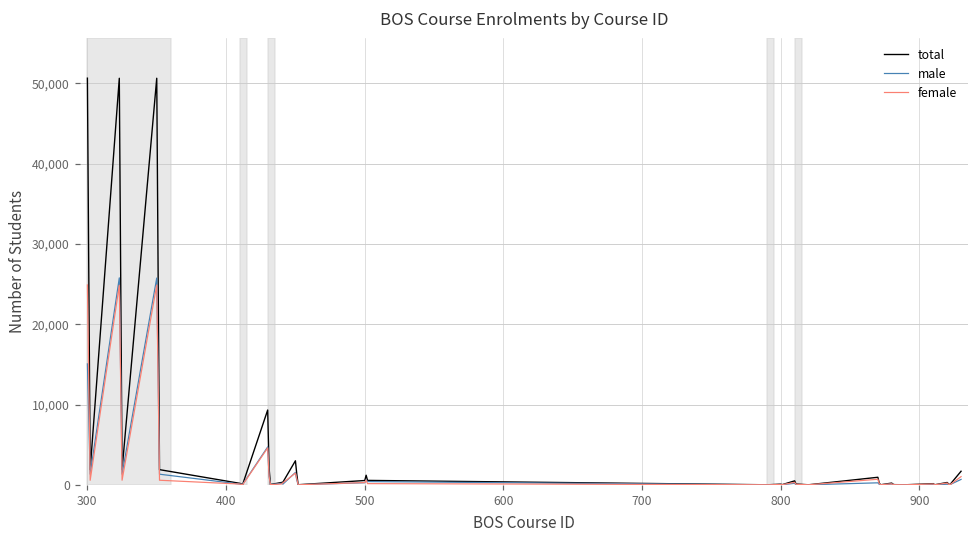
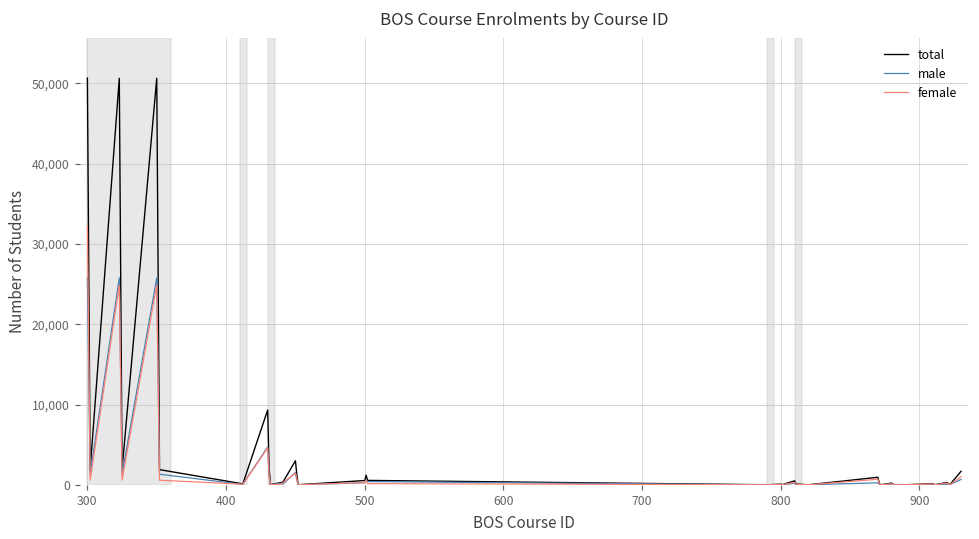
male, 300: 15,000 -> 26,000
female, 300: 25,000 -> 32,000
